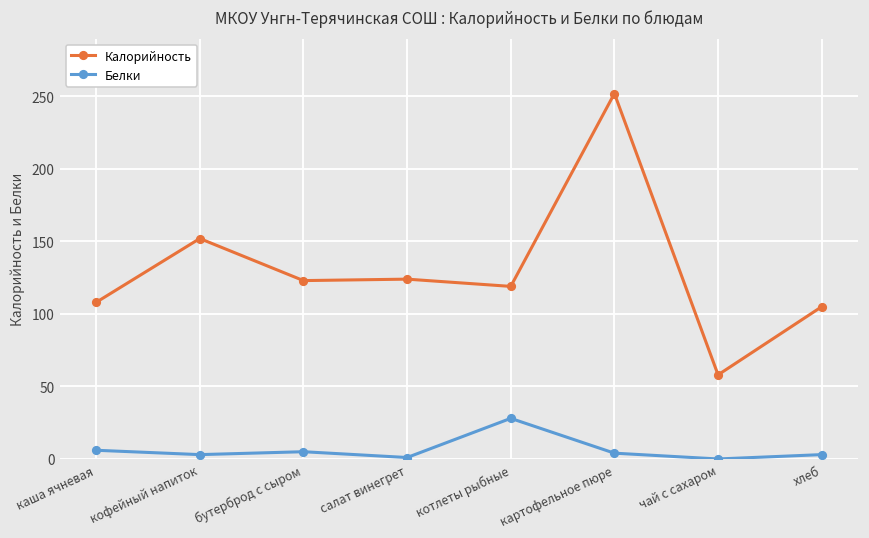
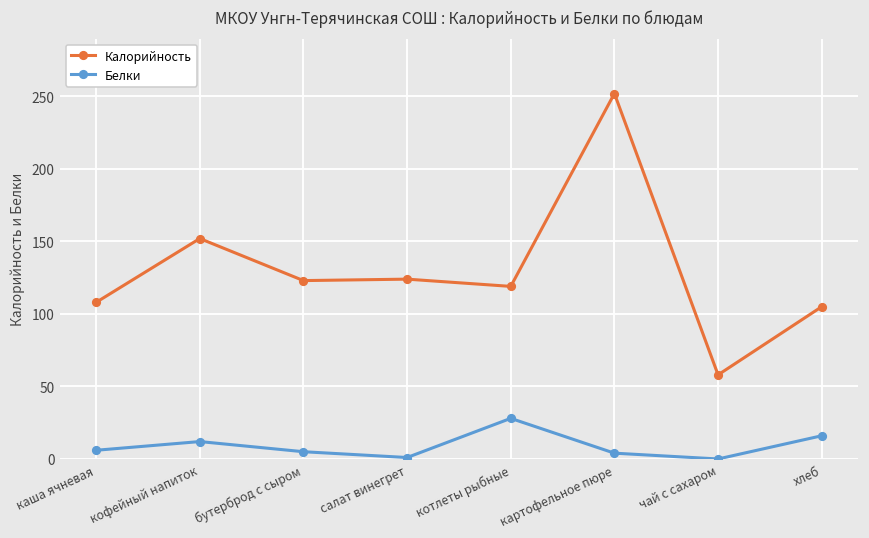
Белки, кофейный напиток: 3 -> 12
Белки, хлеб: 3 -> 16
